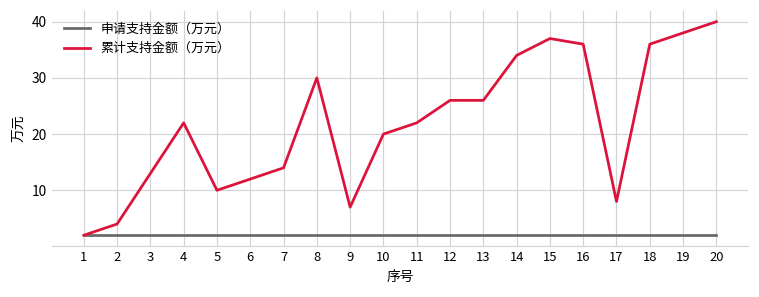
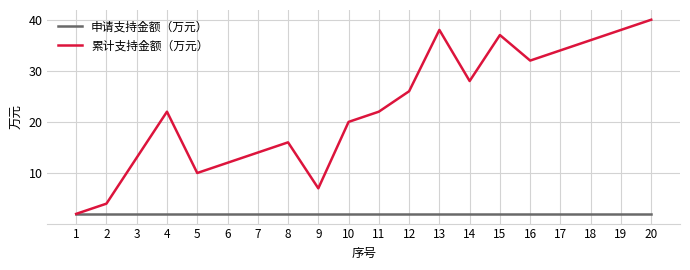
累计支持金额（万元）, 8: 30 -> 16
累计支持金额（万元）, 13: 26 -> 38
累计支持金额（万元）, 14: 34 -> 28
累计支持金额（万元）, 16: 36 -> 32
累计支持金额（万元）, 17: 8 -> 34
